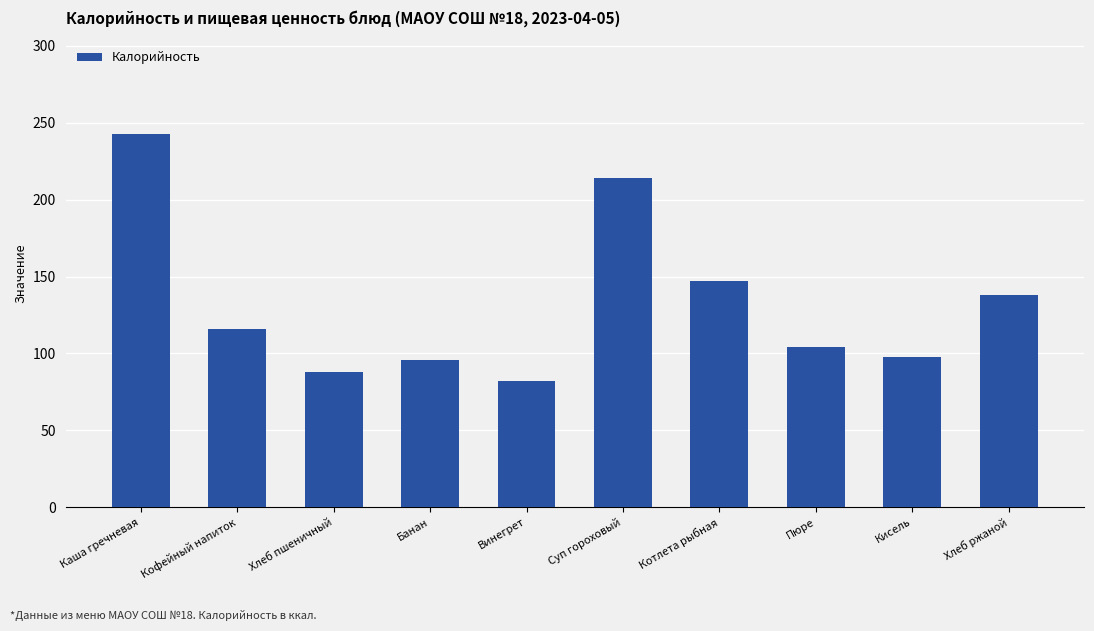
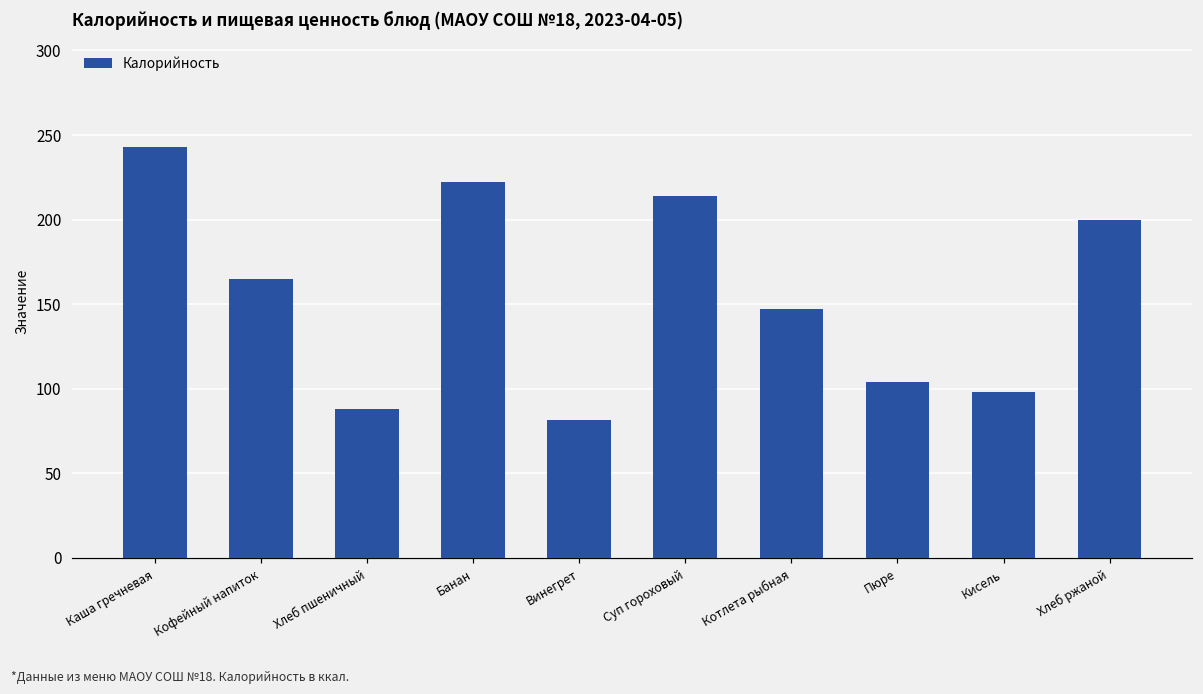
Кофейный напиток: 116 -> 165
Банан: 96 -> 222
Хлеб ржаной: 138 -> 200
